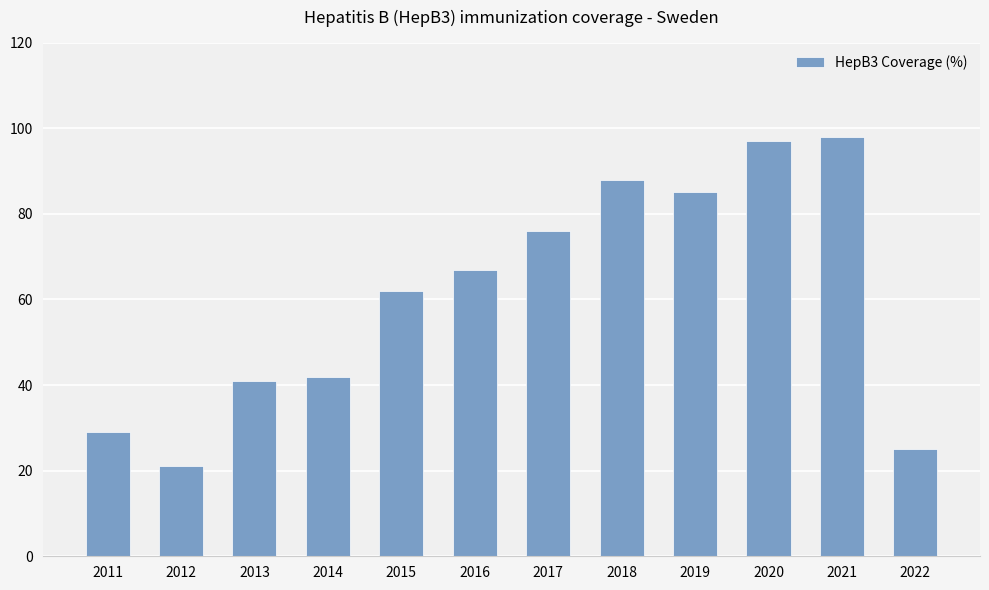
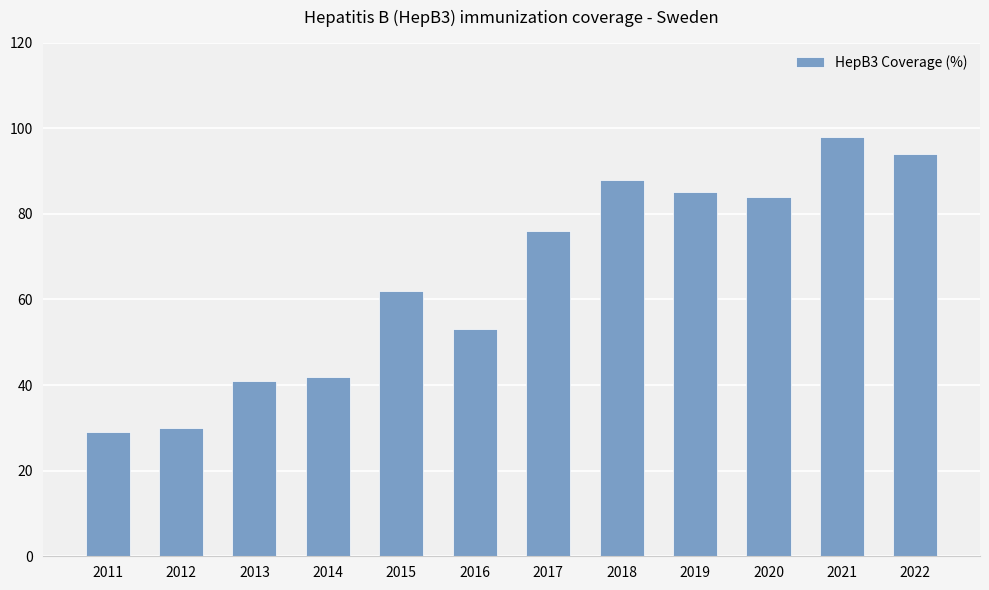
2012: 21 -> 30
2016: 67 -> 53
2020: 97 -> 84
2022: 25 -> 94
